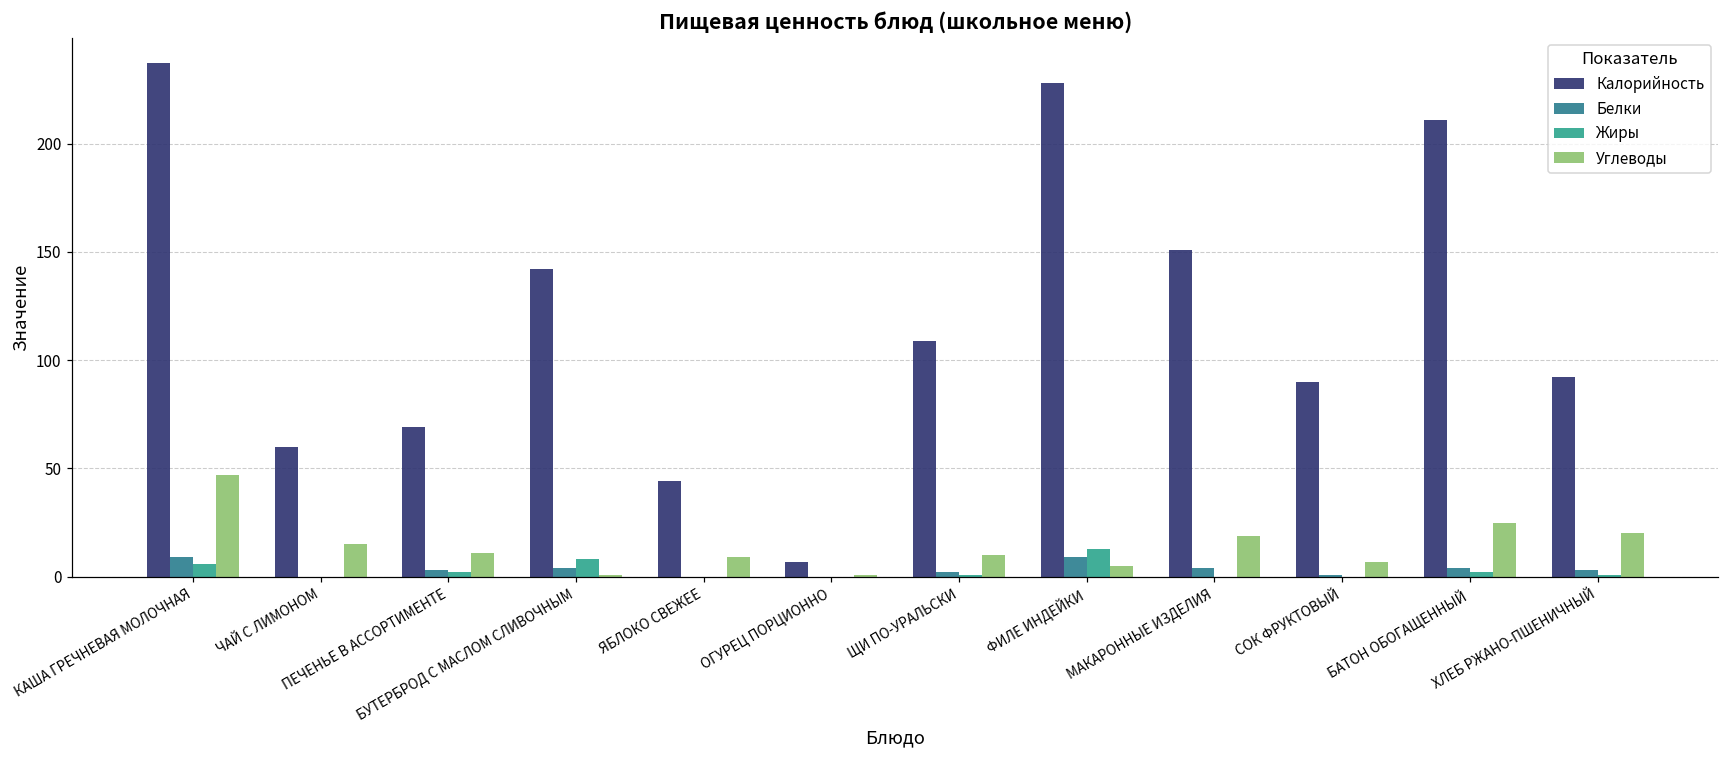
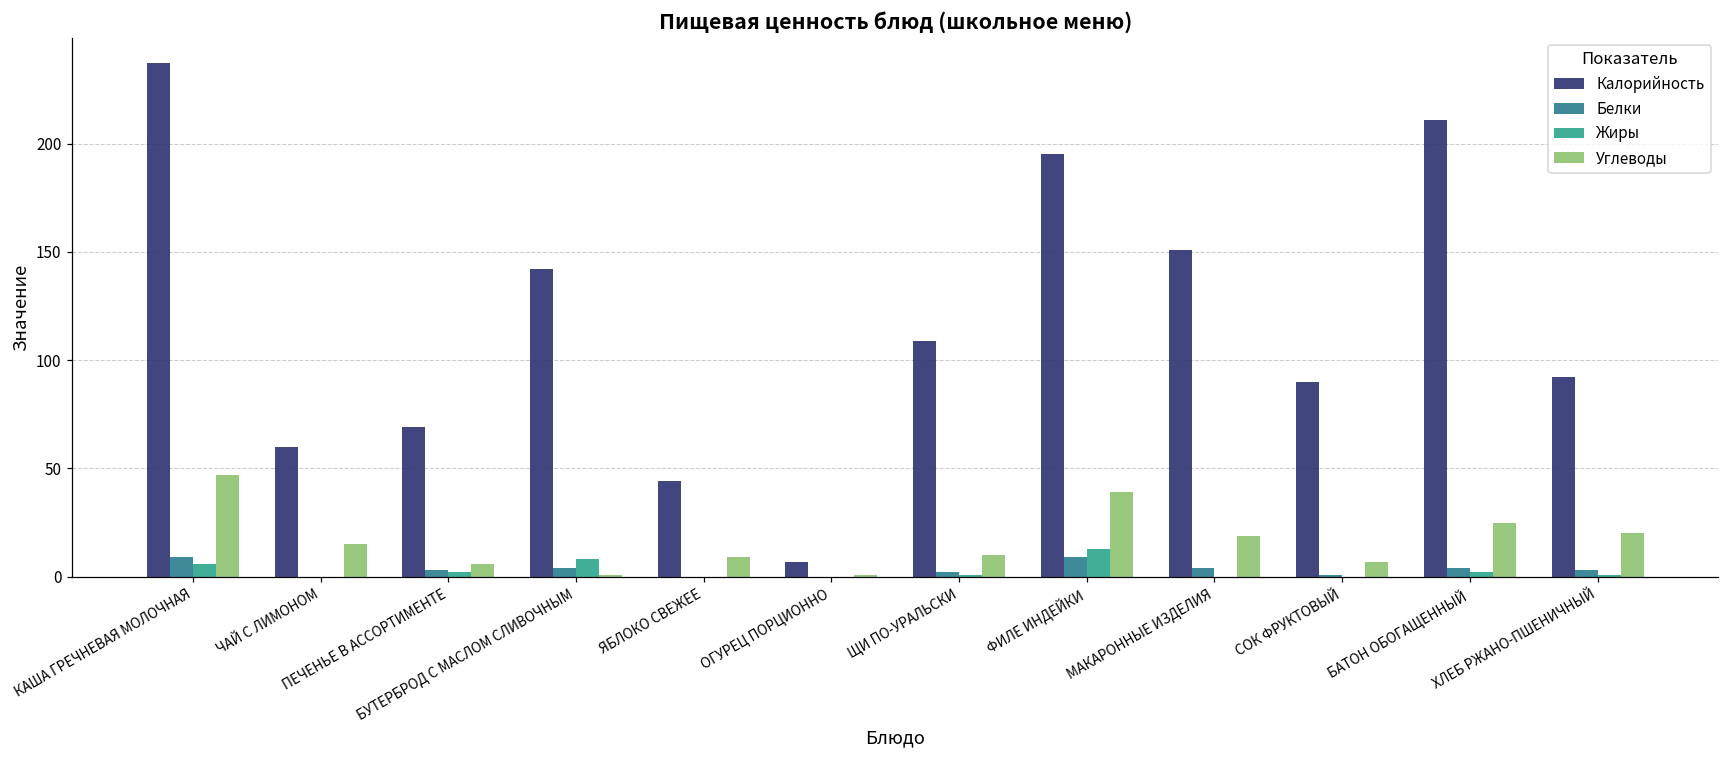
Углеводы, ПЕЧЕНЬЕ В АССОРТИМЕНТЕ: 11 -> 6
Калорийность, ФИЛЕ ИНДЕЙКИ: 228 -> 195
Углеводы, ФИЛЕ ИНДЕЙКИ: 5 -> 39
